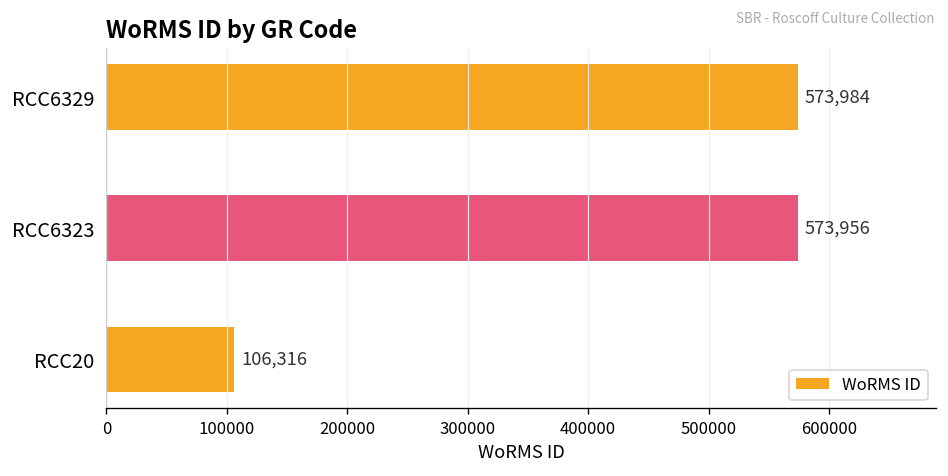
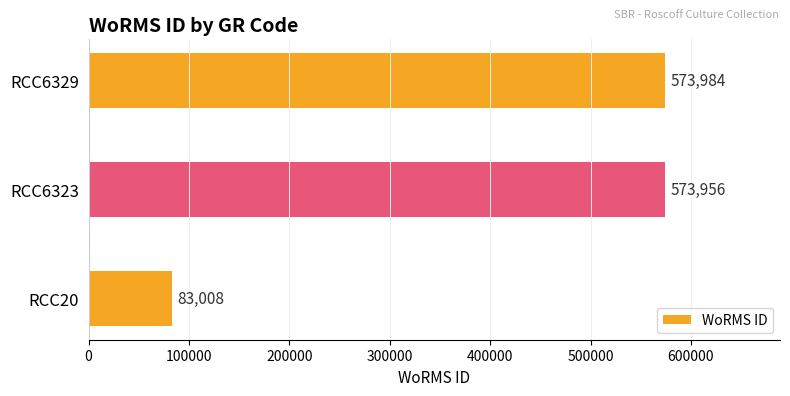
RCC20: 106,316 -> 83,008
